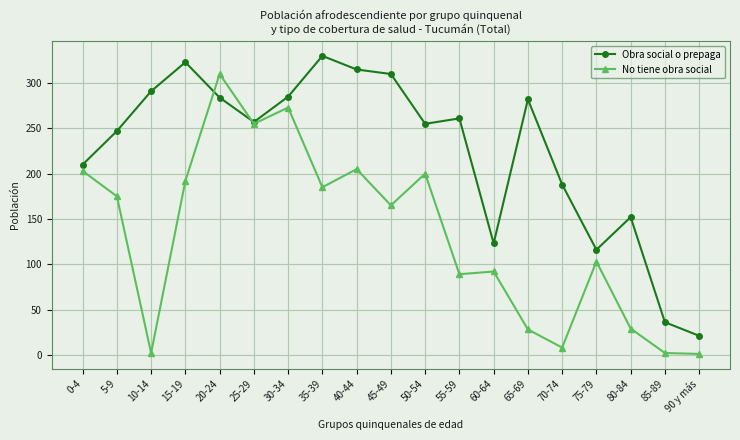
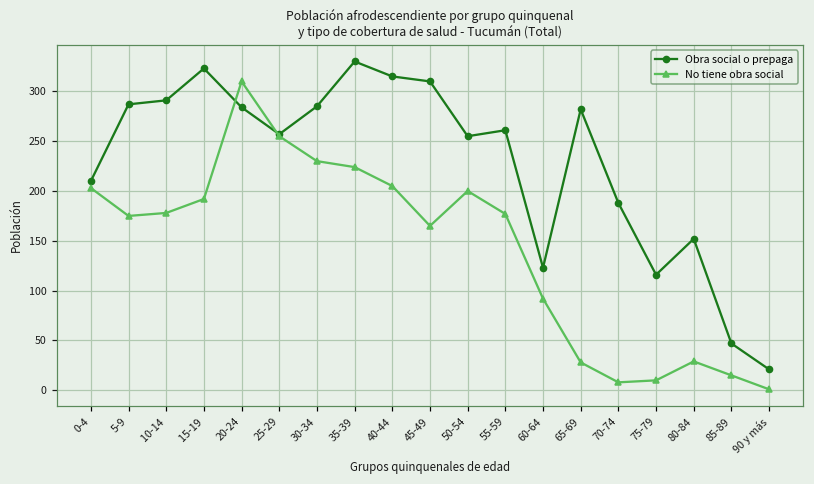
Obra social o prepaga, 5-9: 250 -> 290
No tiene obra social, 10-14: 0 -> 180
No tiene obra social, 30-34: 270 -> 230
No tiene obra social, 35-39: 190 -> 220
No tiene obra social, 55-59: 90 -> 180
No tiene obra social, 75-79: 100 -> 10
Obra social o prepaga, 85-89: 40 -> 50
No tiene obra social, 85-89: 0 -> 20
